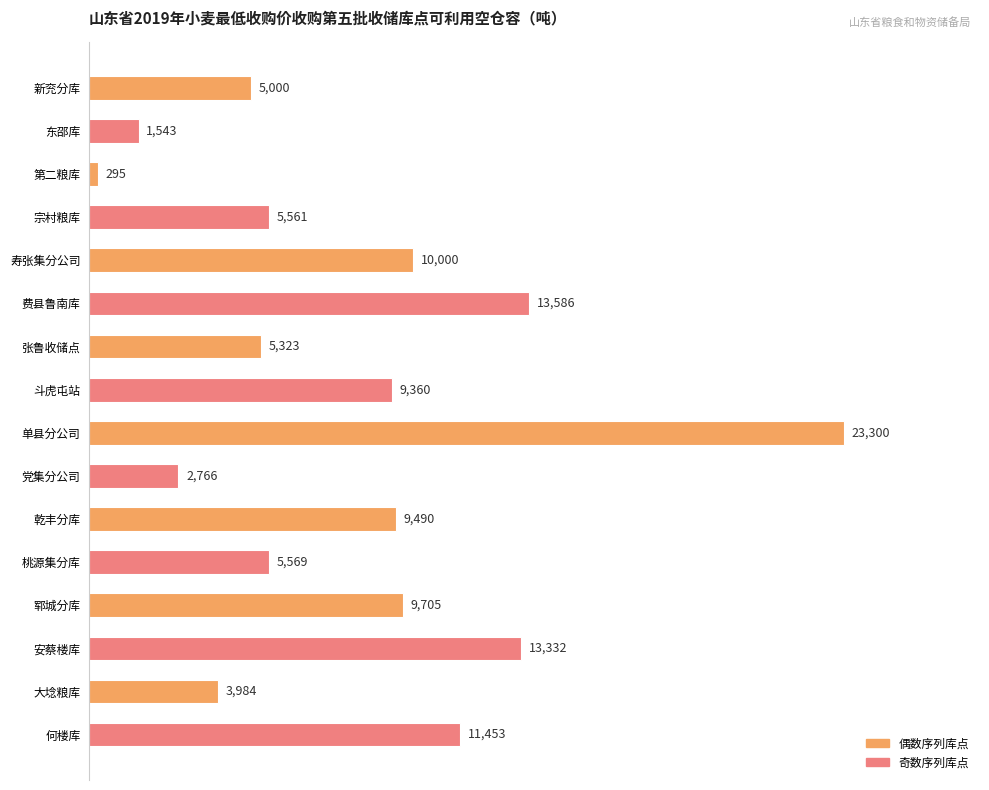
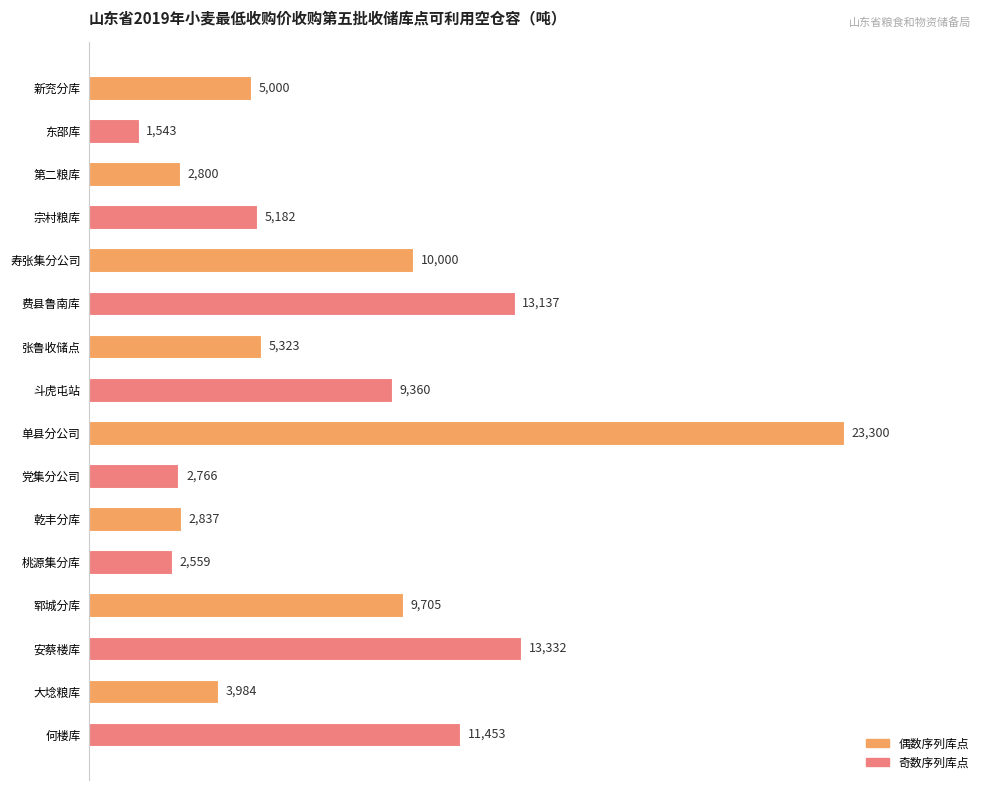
第二粮库: 295 -> 2,800
宗村粮库: 5,561 -> 5,182
费县鲁南库: 13,586 -> 13,137
乾丰分库: 9,490 -> 2,837
桃源集分库: 5,569 -> 2,559
